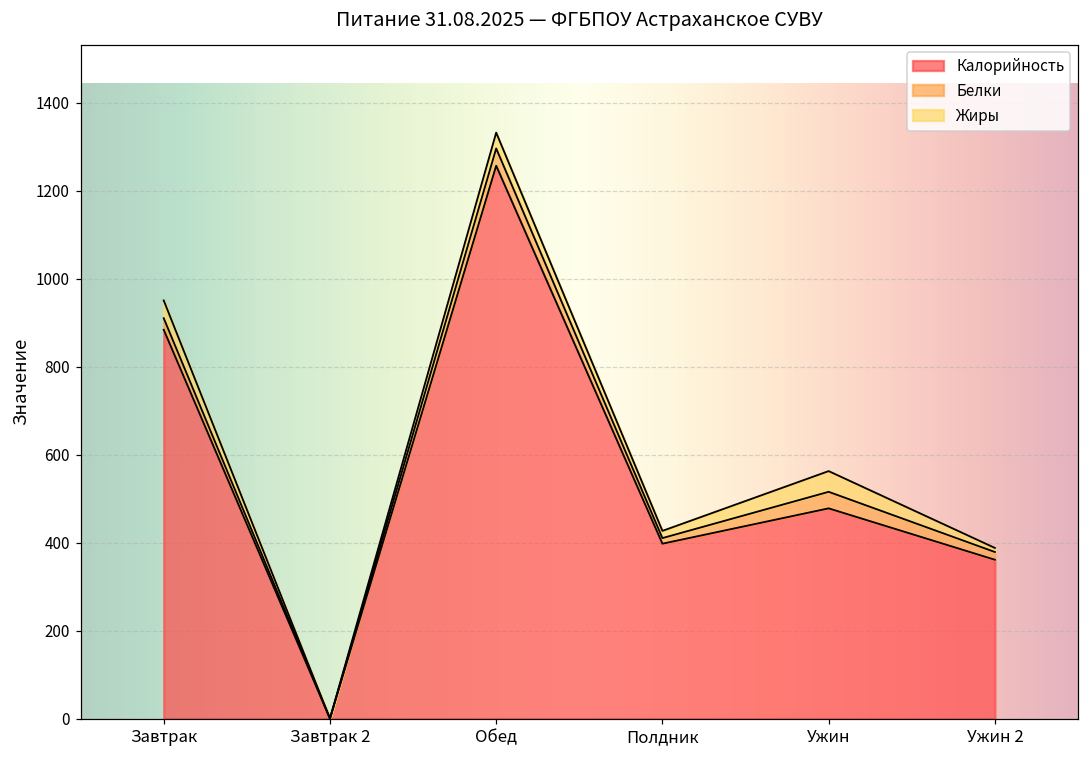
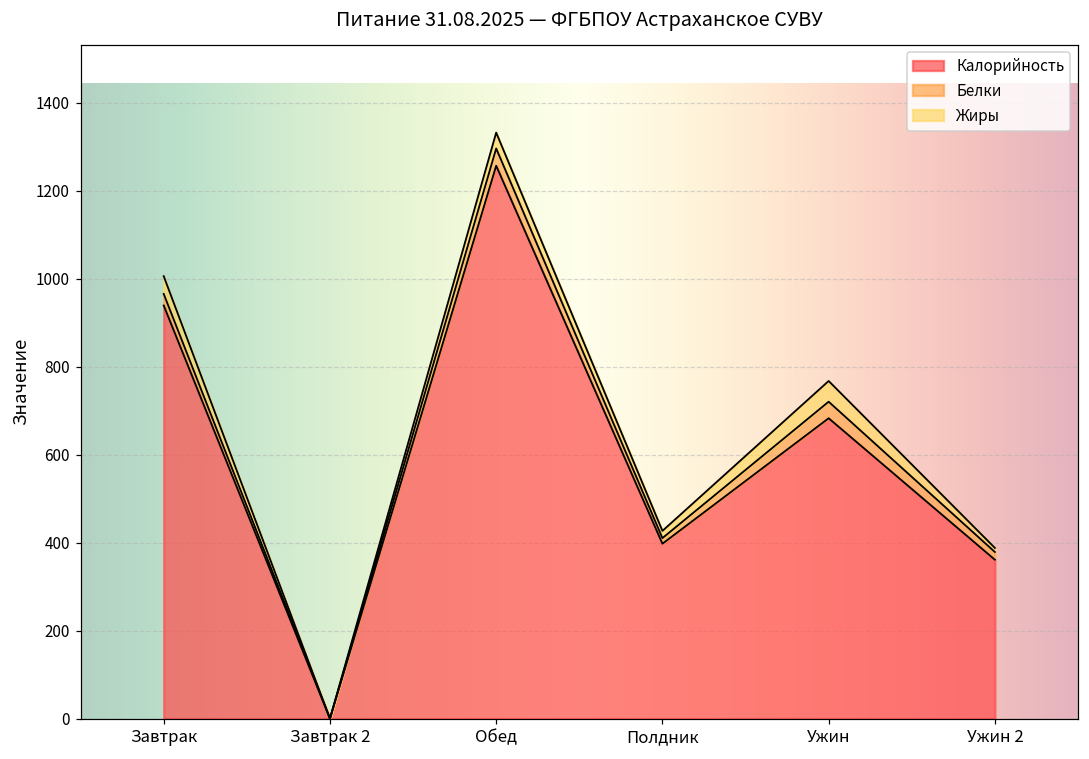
Калорийность, Завтрак: 880 -> 940
Калорийность, Ужин: 480 -> 680
